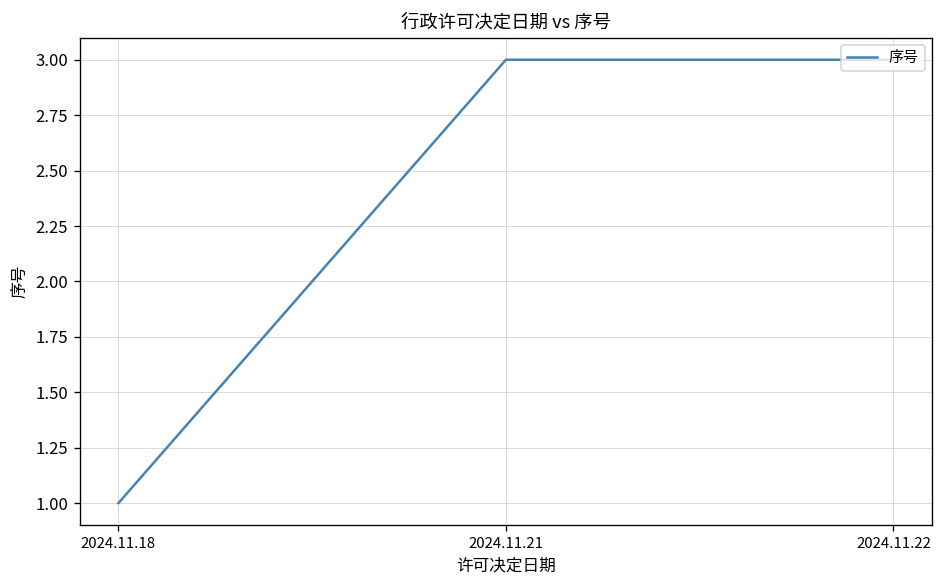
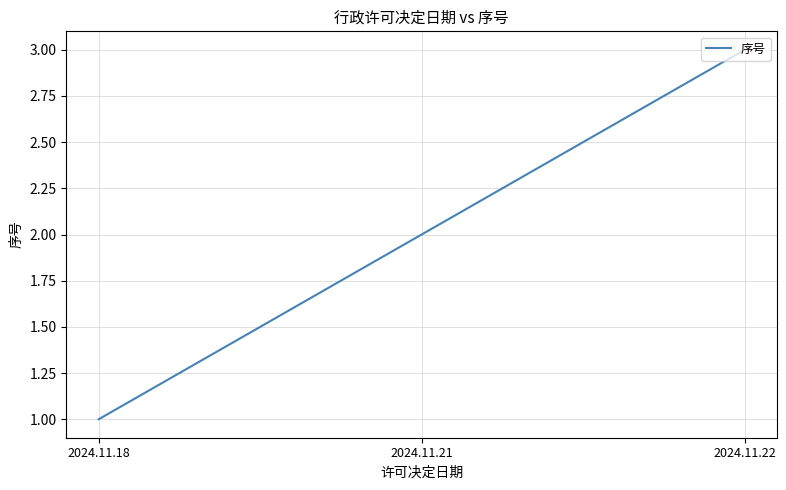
2024.11.21: 3 -> 2
